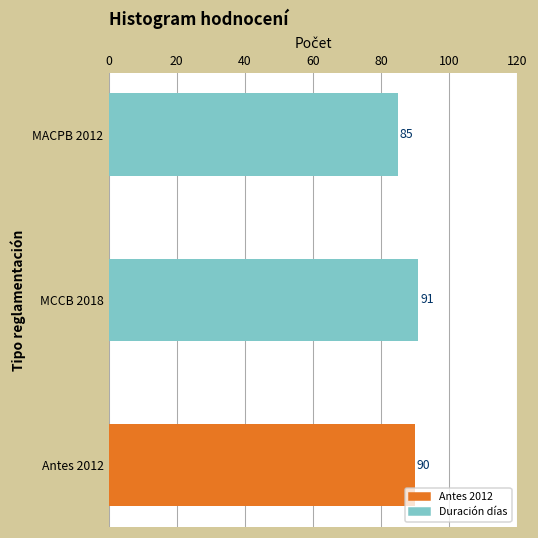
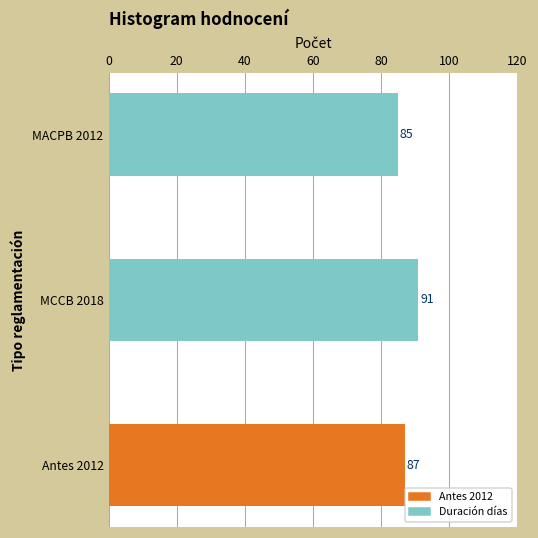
Antes 2012: 90 -> 87
